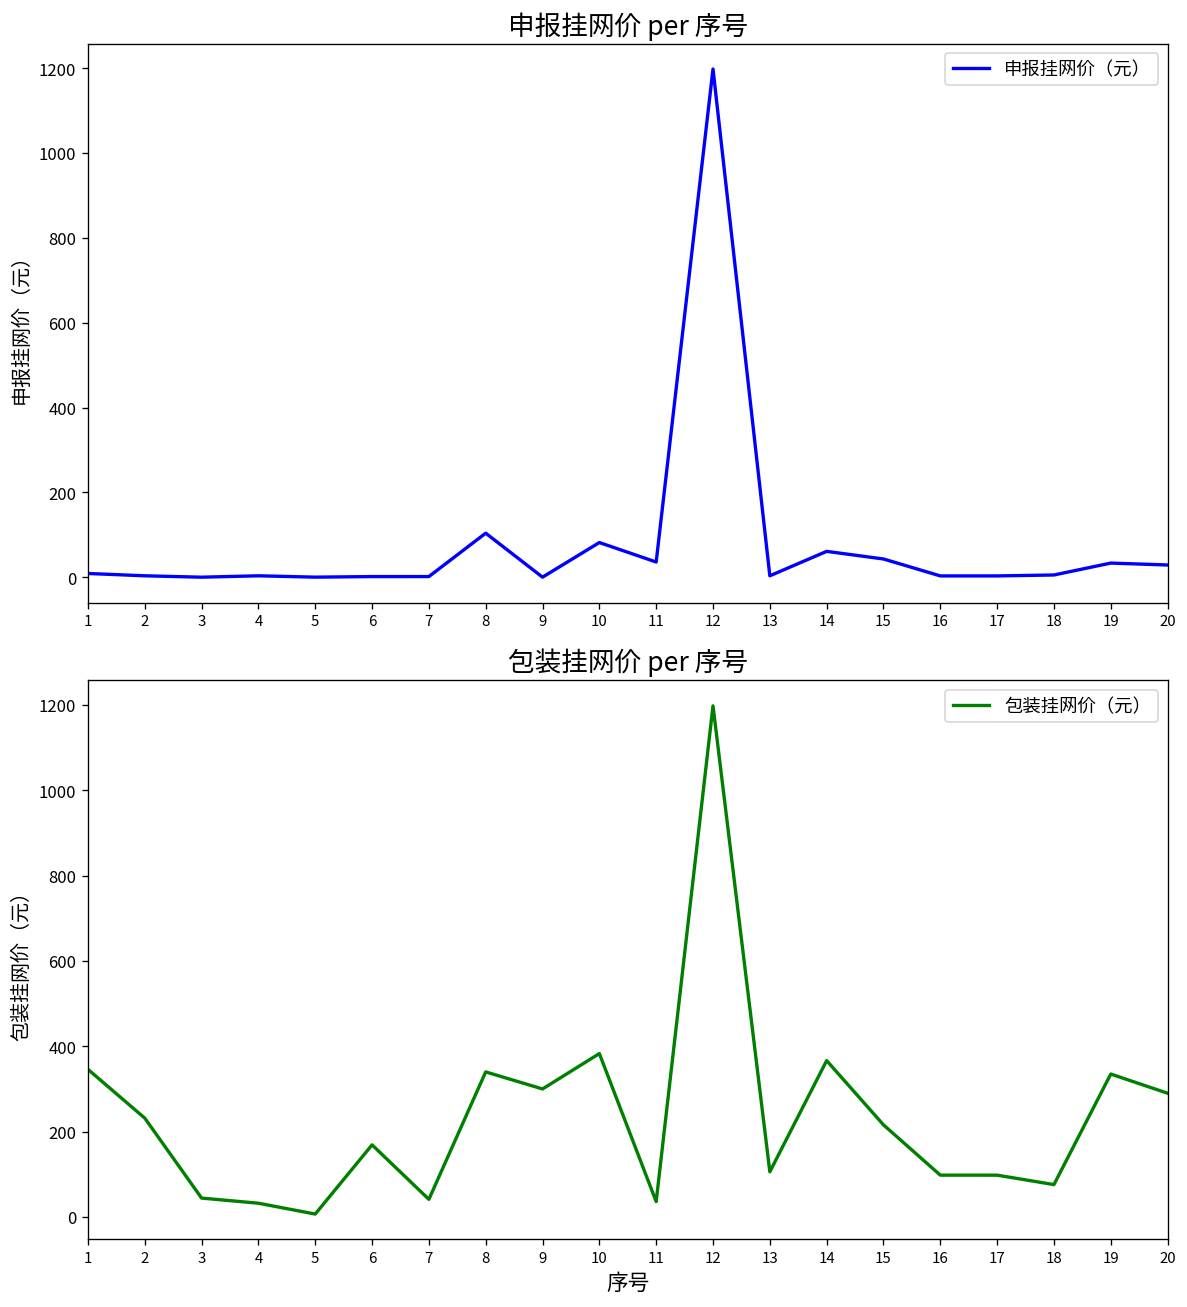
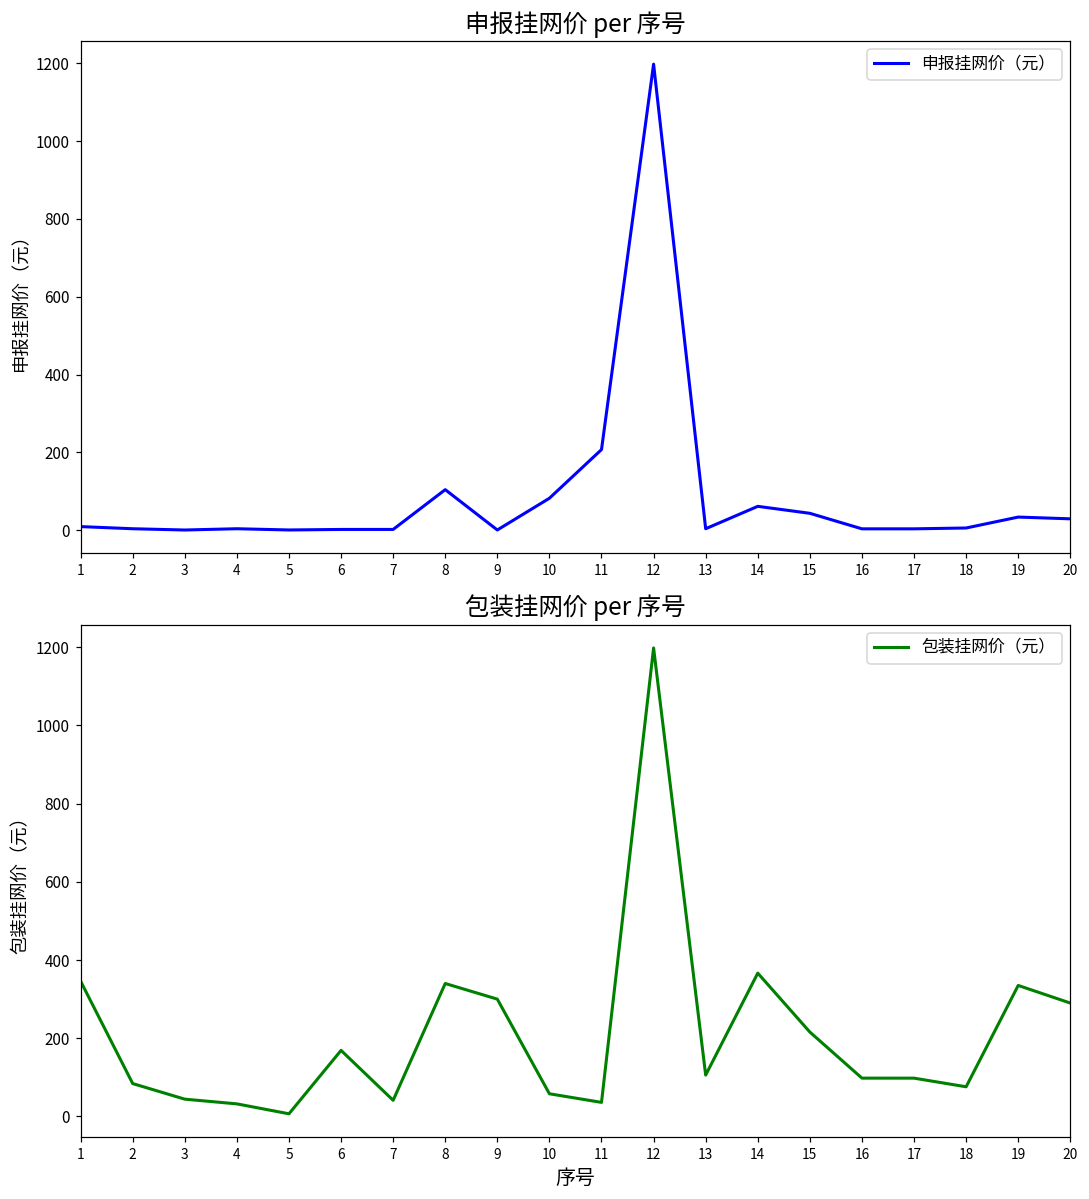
申报挂网价 per 序号, 11: 40 -> 210
包装挂网价 per 序号, 2: 230 -> 80
包装挂网价 per 序号, 10: 380 -> 60
